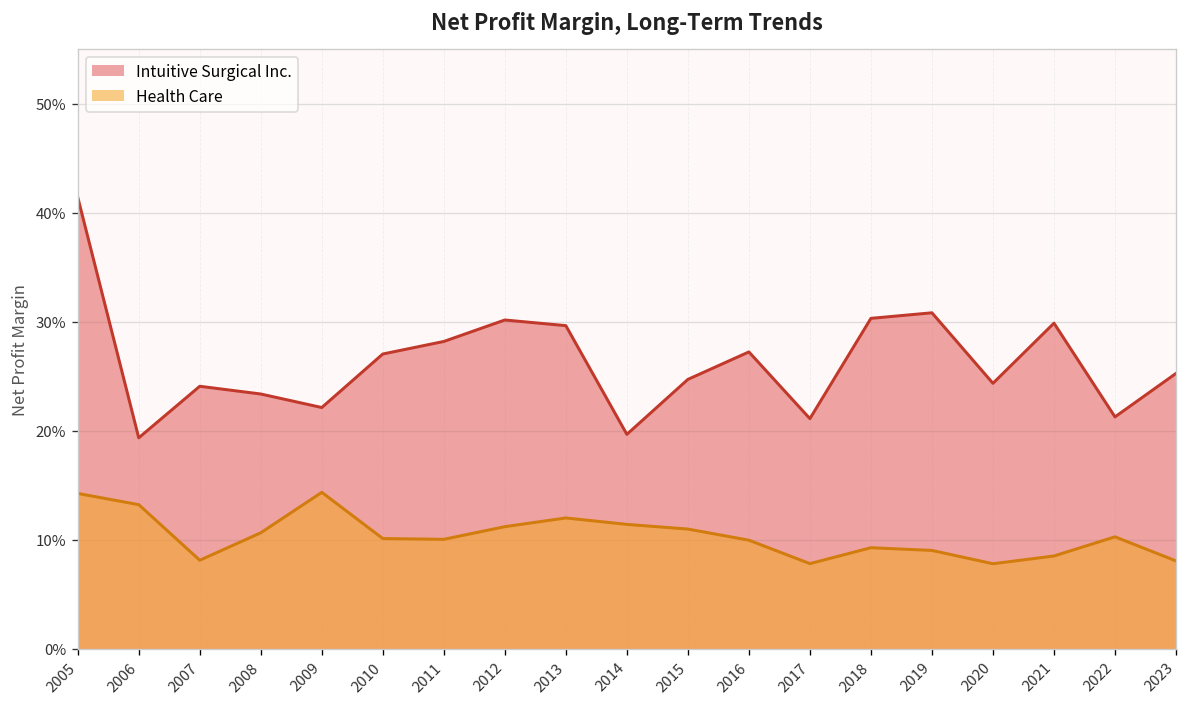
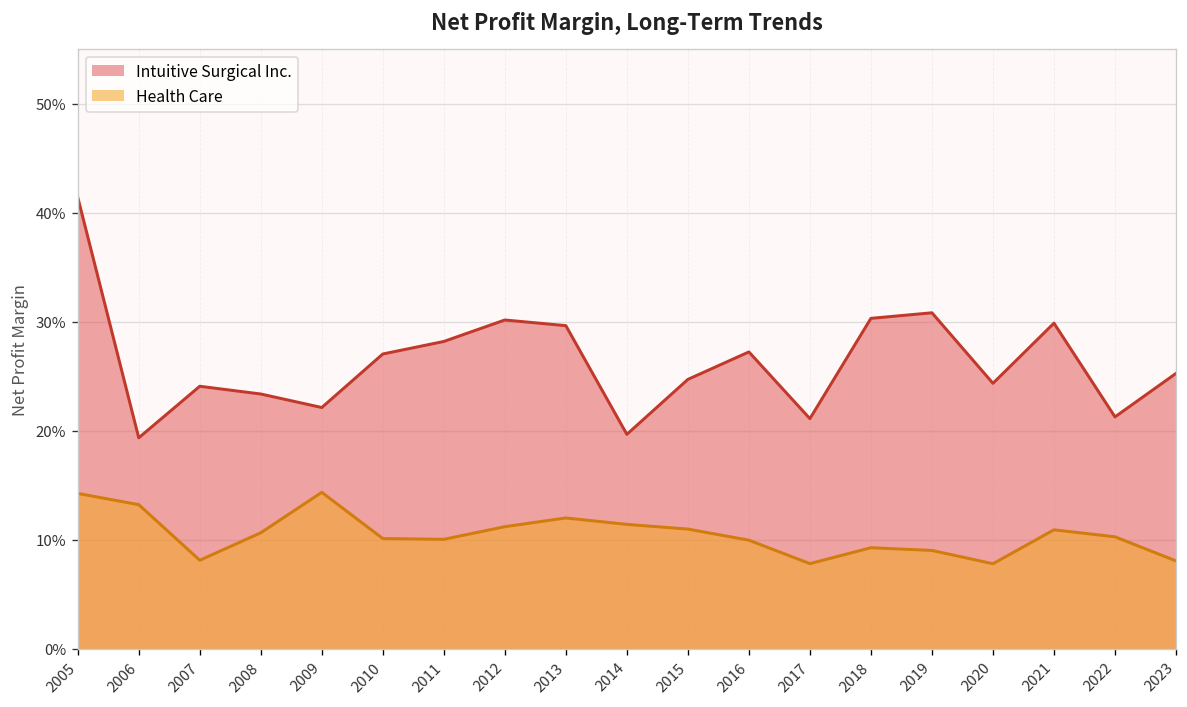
Health Care, 2021: 8% -> 11%
